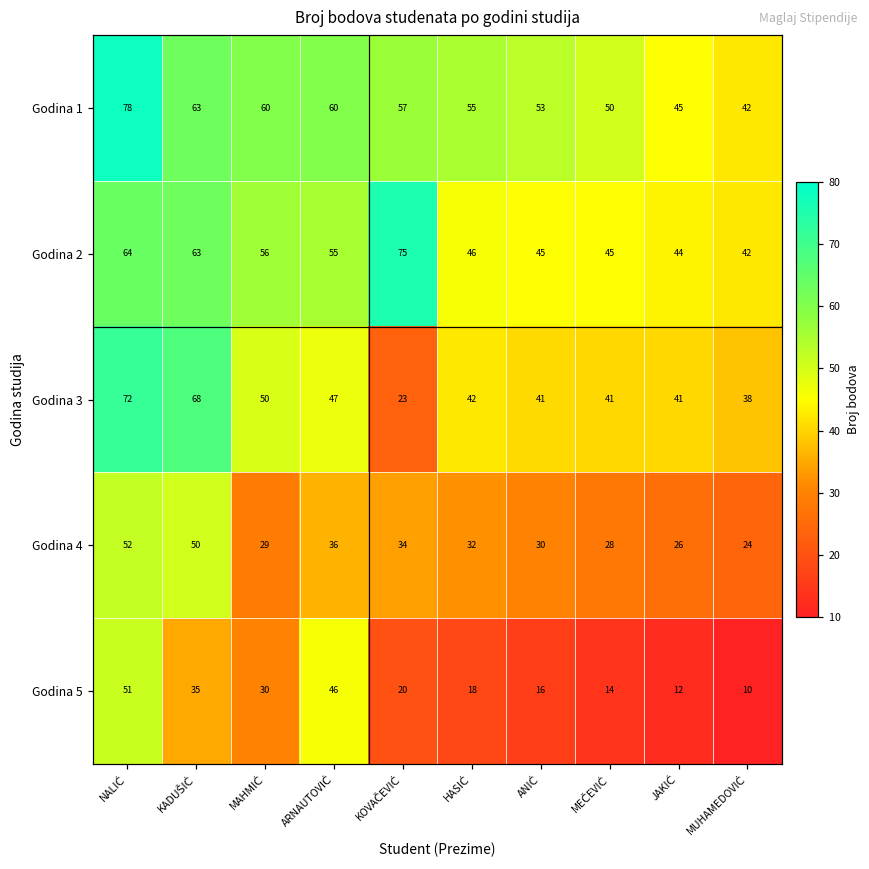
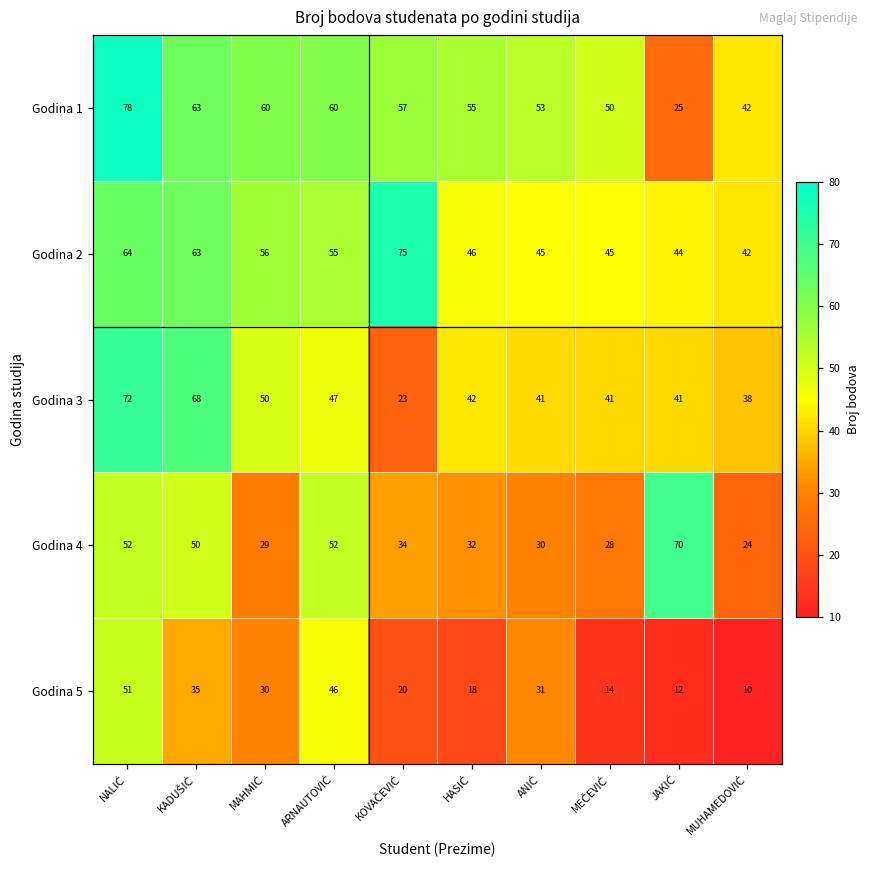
Godina 1, JAKIĆ: 45 -> 25
Godina 4, ARNAUTOVIĆ: 36 -> 52
Godina 4, JAKIĆ: 26 -> 70
Godina 5, ANIĆ: 16 -> 31
